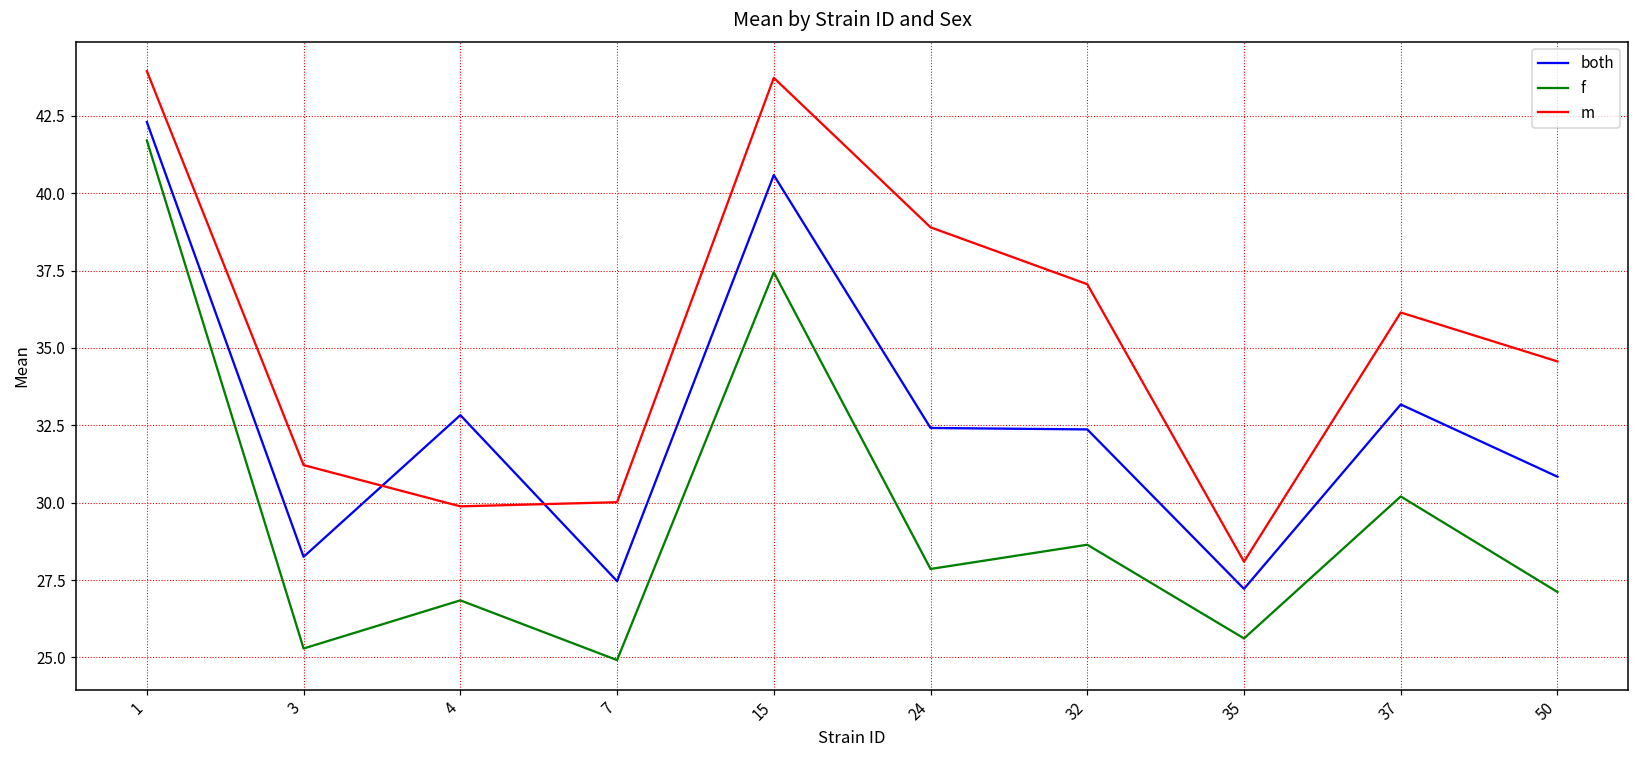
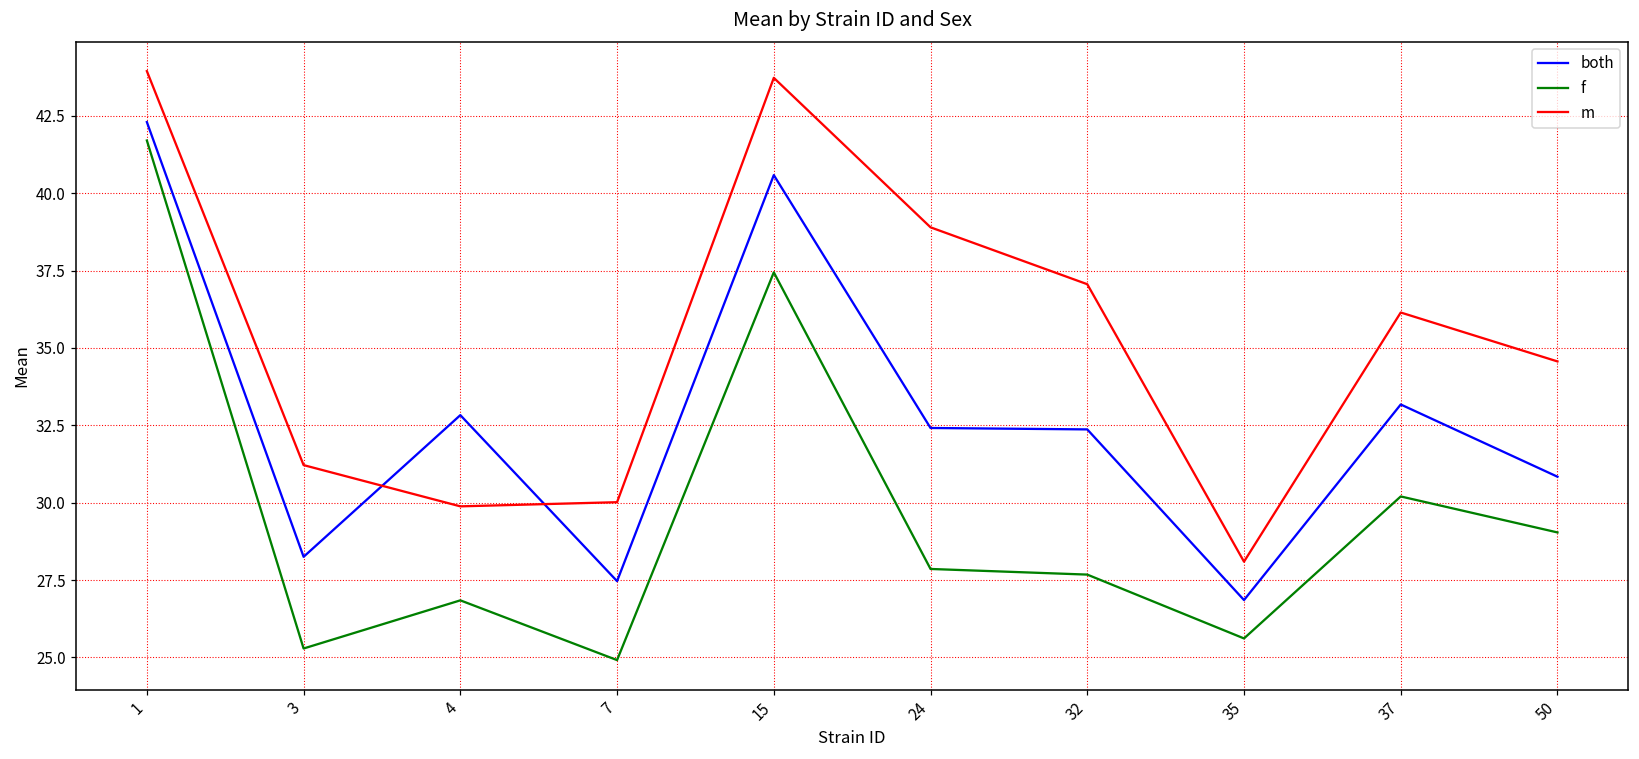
f, 32: 28.6 -> 27.7
both, 35: 27.2 -> 26.9
f, 50: 27.1 -> 29.0
